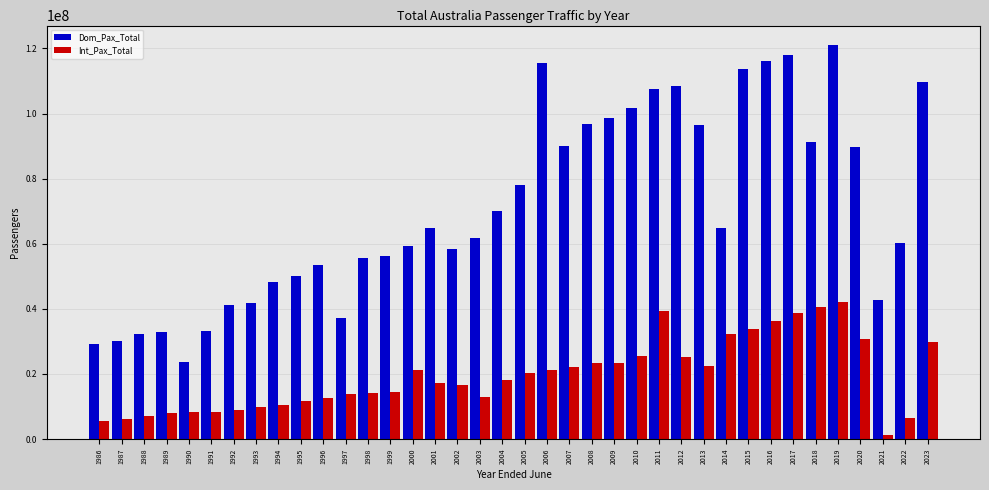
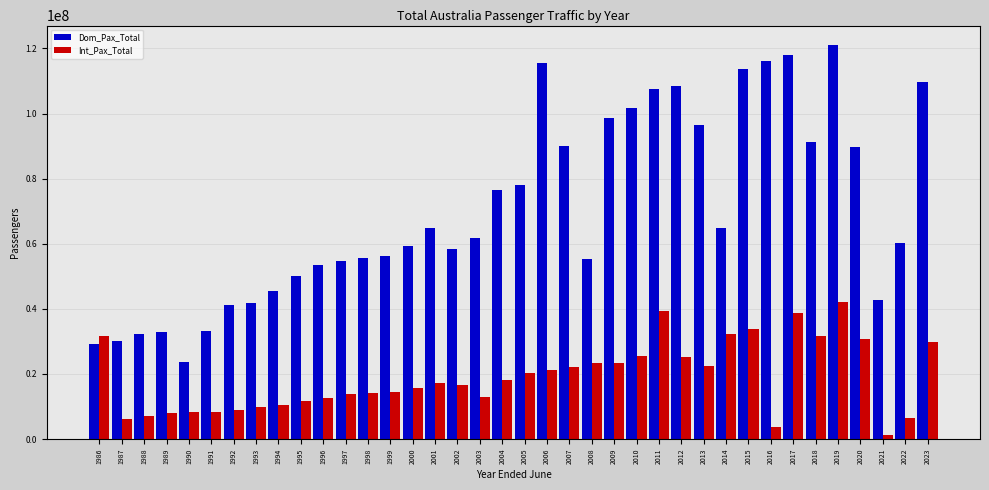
Int_Pax_Total, 1986: 5000000 -> 32000000
Dom_Pax_Total, 1994: 48000000 -> 45000000
Dom_Pax_Total, 1997: 37000000 -> 55000000
Int_Pax_Total, 2000: 21000000 -> 16000000
Dom_Pax_Total, 2004: 70000000 -> 76000000
Dom_Pax_Total, 2008: 97000000 -> 55000000
Int_Pax_Total, 2016: 36000000 -> 4000000
Int_Pax_Total, 2018: 41000000 -> 32000000
